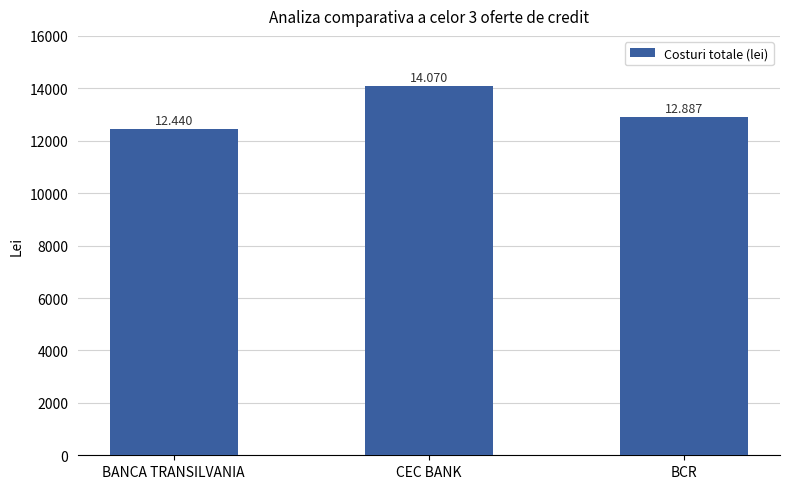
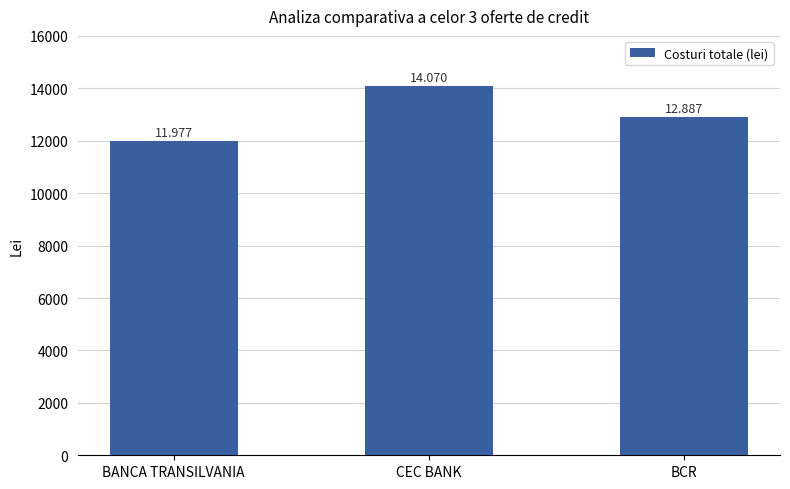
BANCA TRANSILVANIA: 12.440 -> 11.977
